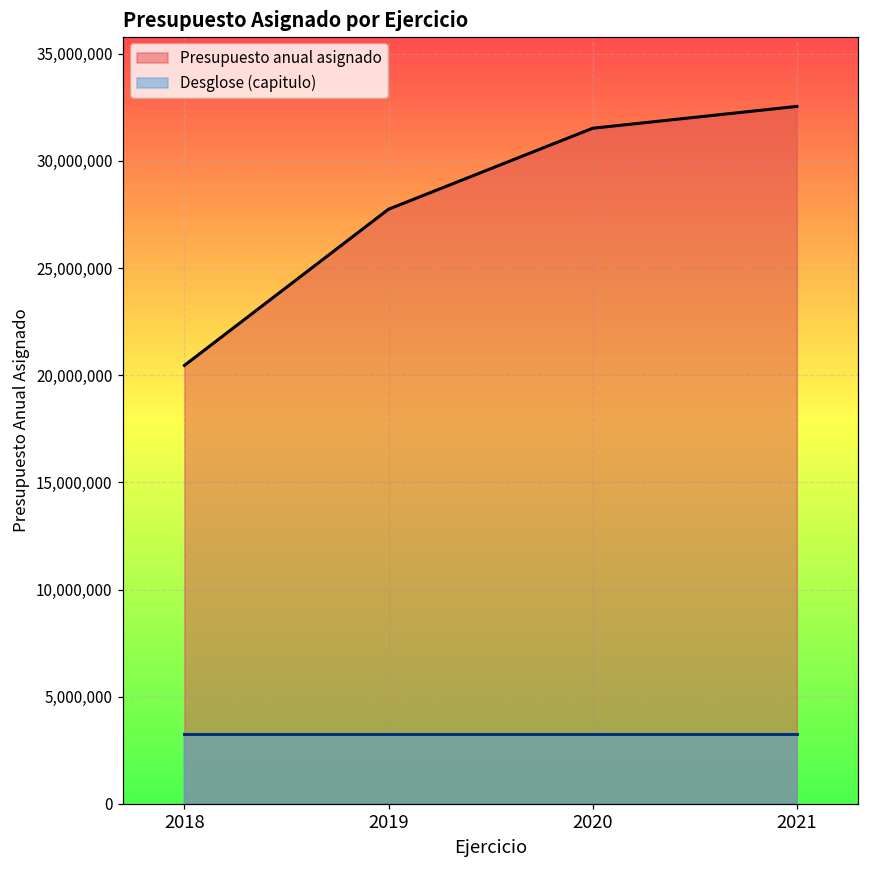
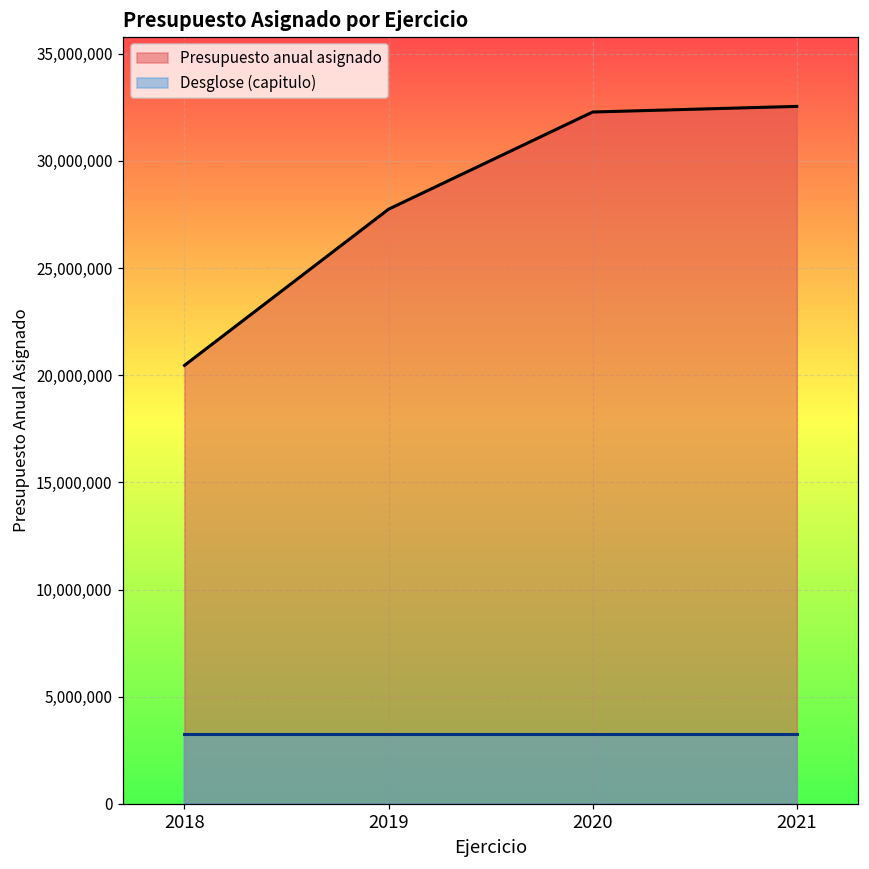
Presupuesto anual asignado, 2020: 31,500,000 -> 32,300,000
